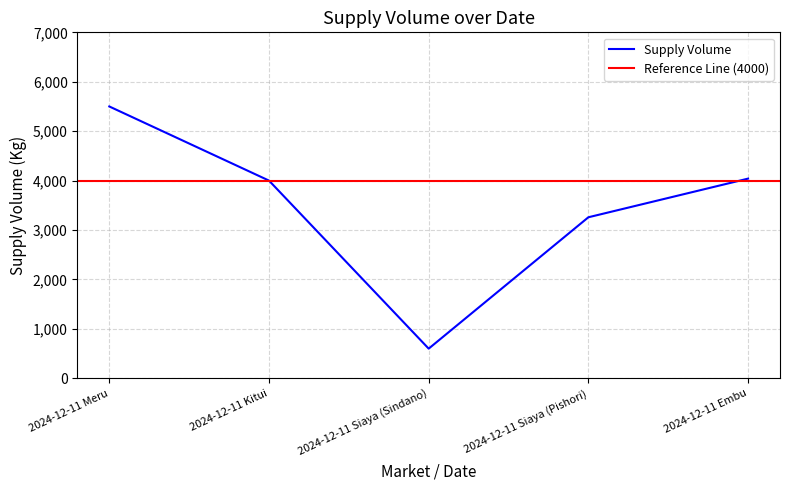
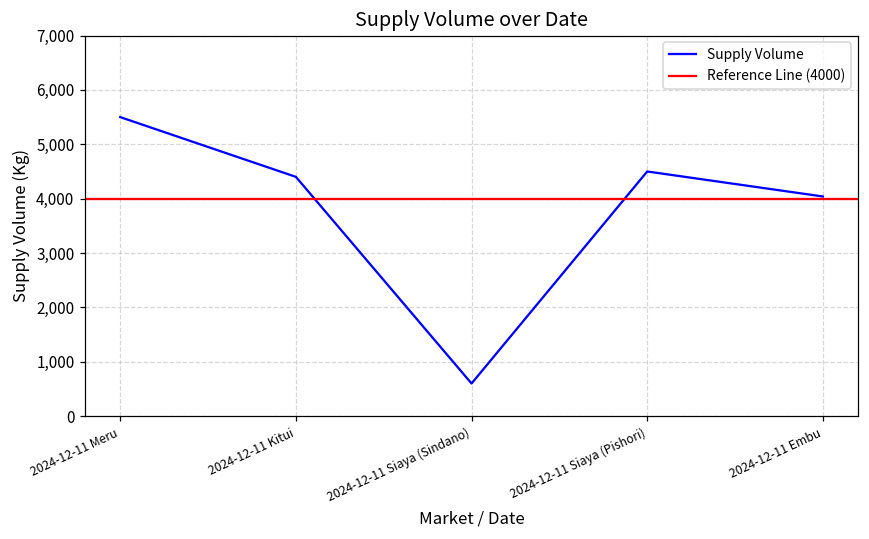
2024-12-11 Kitui: 4,000 -> 4,400
2024-12-11 Siaya (Pishori): 3,300 -> 4,500
